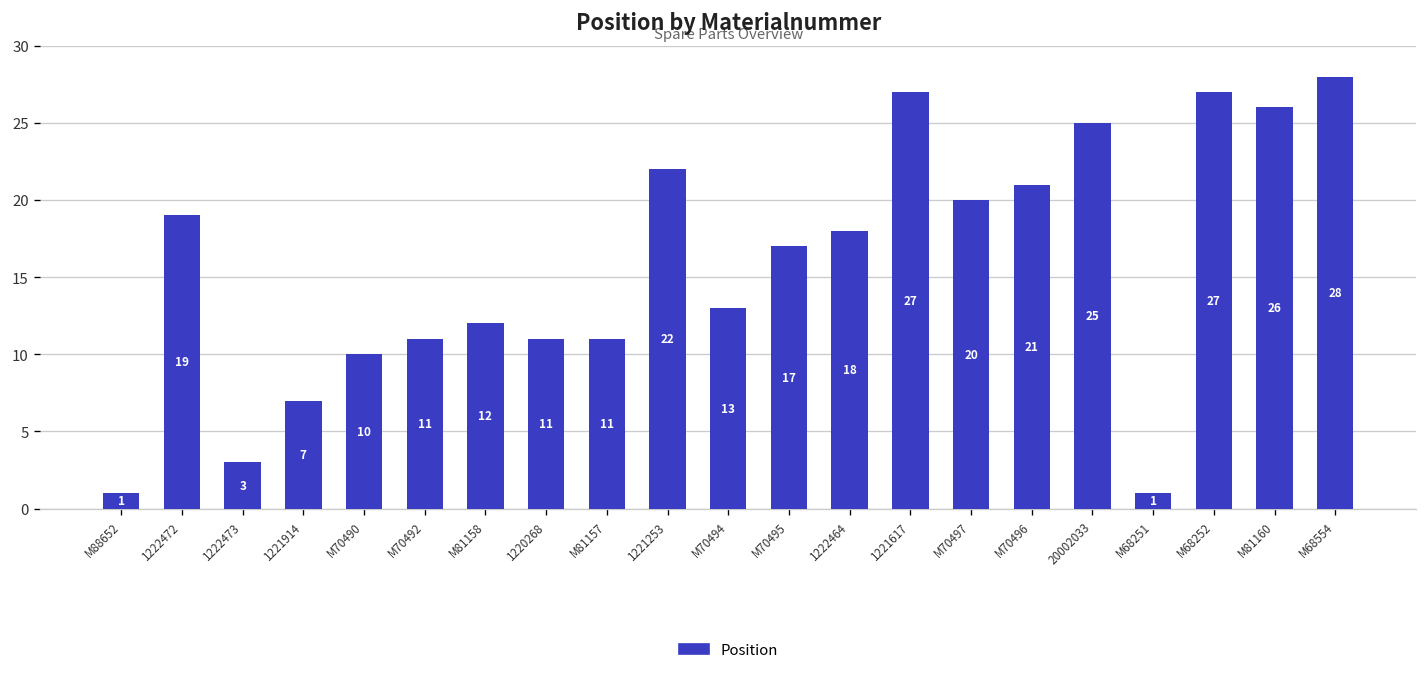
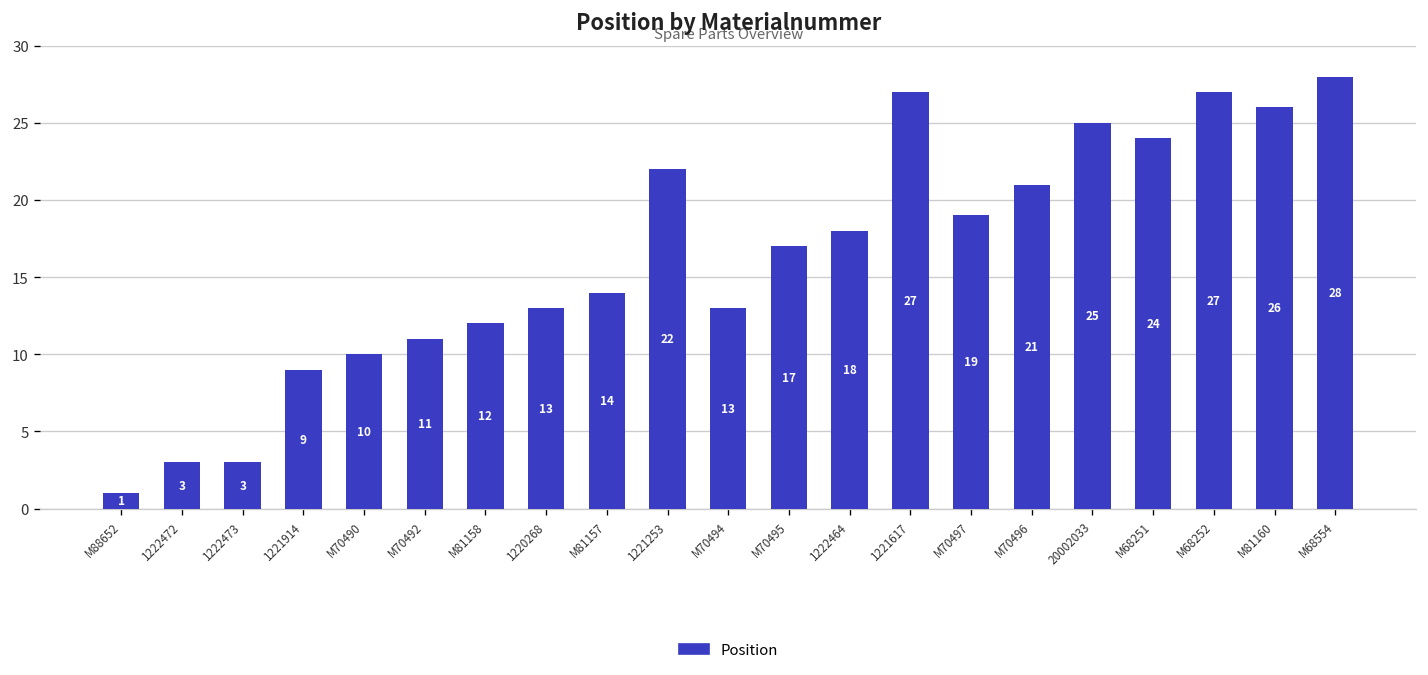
1222472: 19 -> 3
1221914: 7 -> 9
1220268: 11 -> 13
M81157: 11 -> 14
M70497: 20 -> 19
M68251: 1 -> 24
